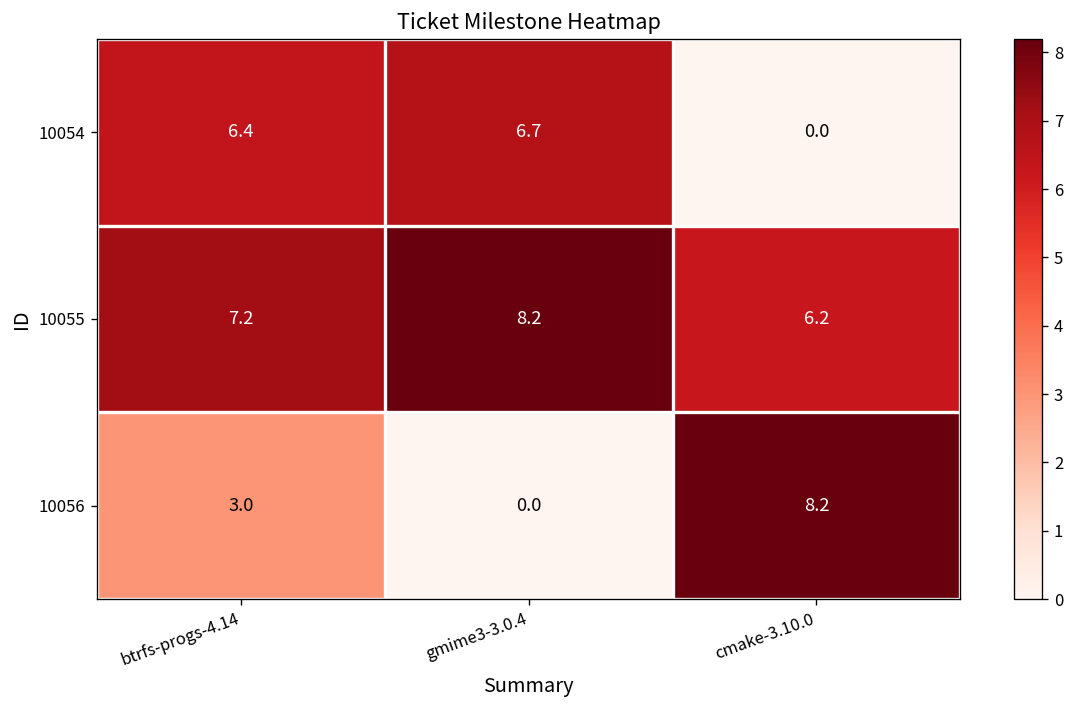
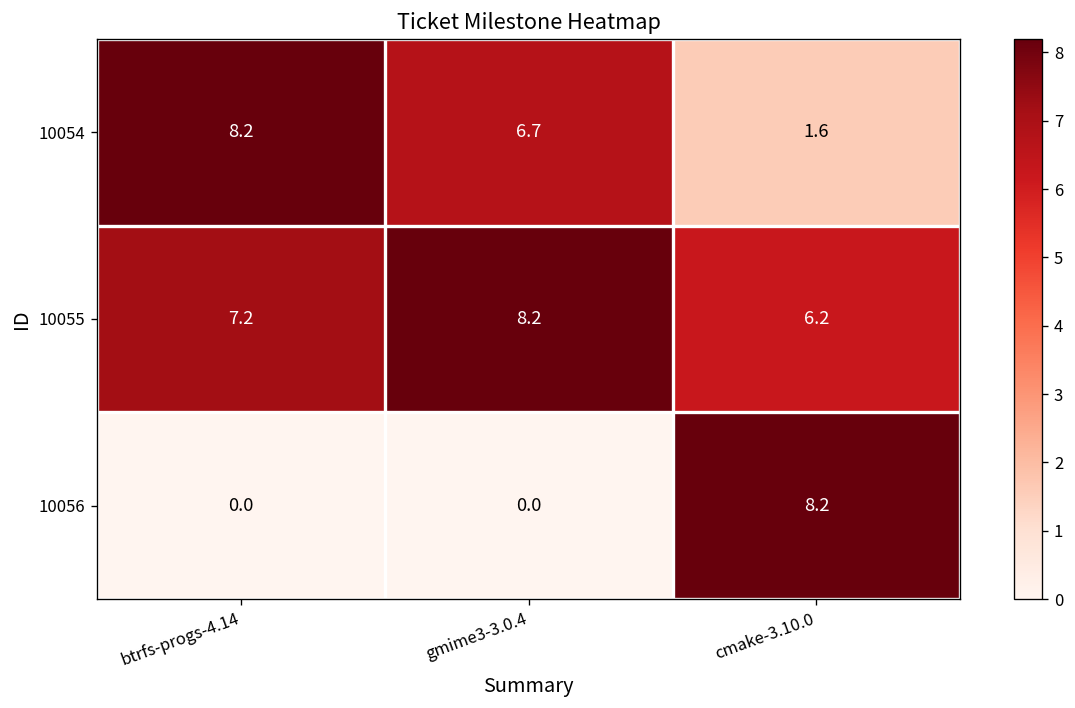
10054, btrfs-progs-4.14: 6.4 -> 8.2
10054, cmake-3.10.0: 0.0 -> 1.6
10056, btrfs-progs-4.14: 3.0 -> 0.0
